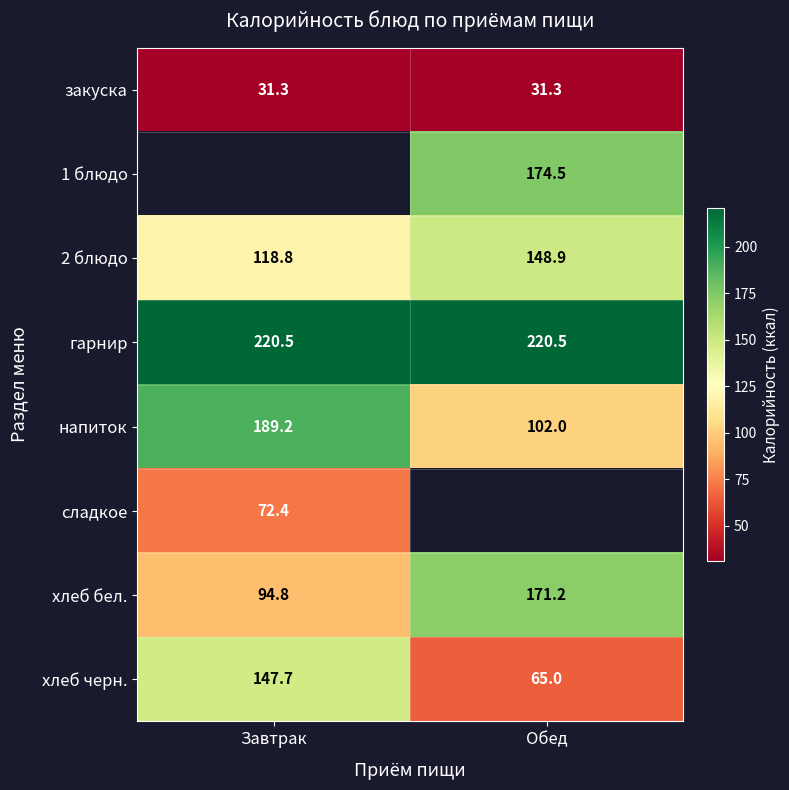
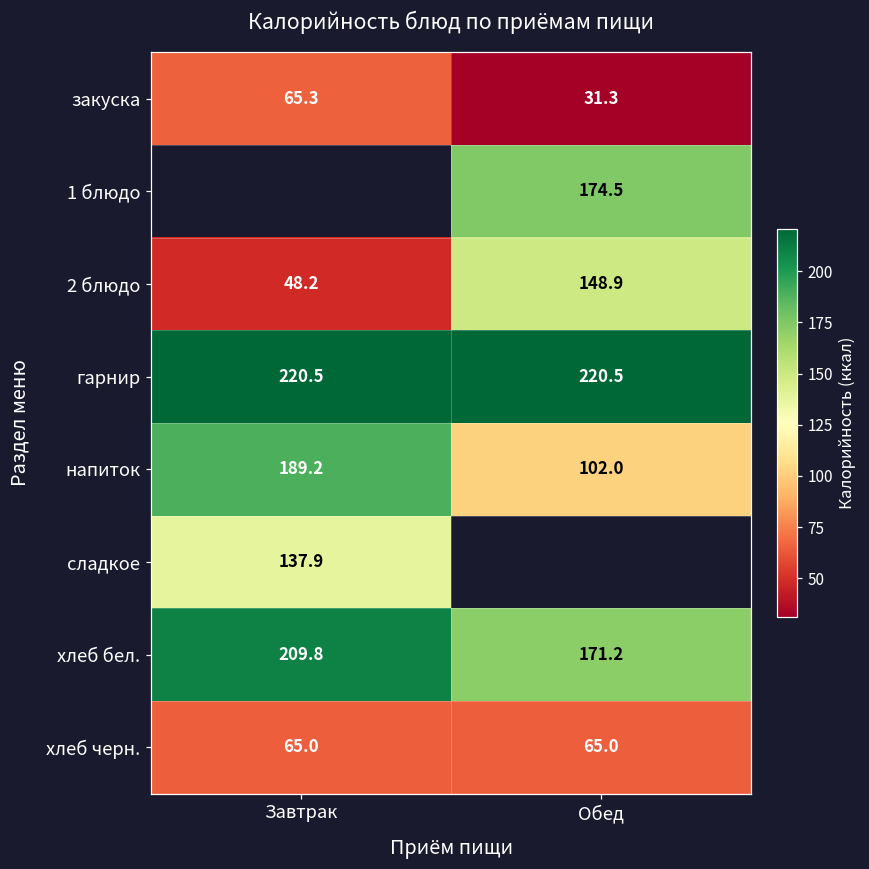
закуска, Завтрак: 31.3 -> 65.3
2 блюдо, Завтрак: 118.8 -> 48.2
сладкое, Завтрак: 72.4 -> 137.9
хлеб бел., Завтрак: 94.8 -> 209.8
хлеб черн., Завтрак: 147.7 -> 65.0
